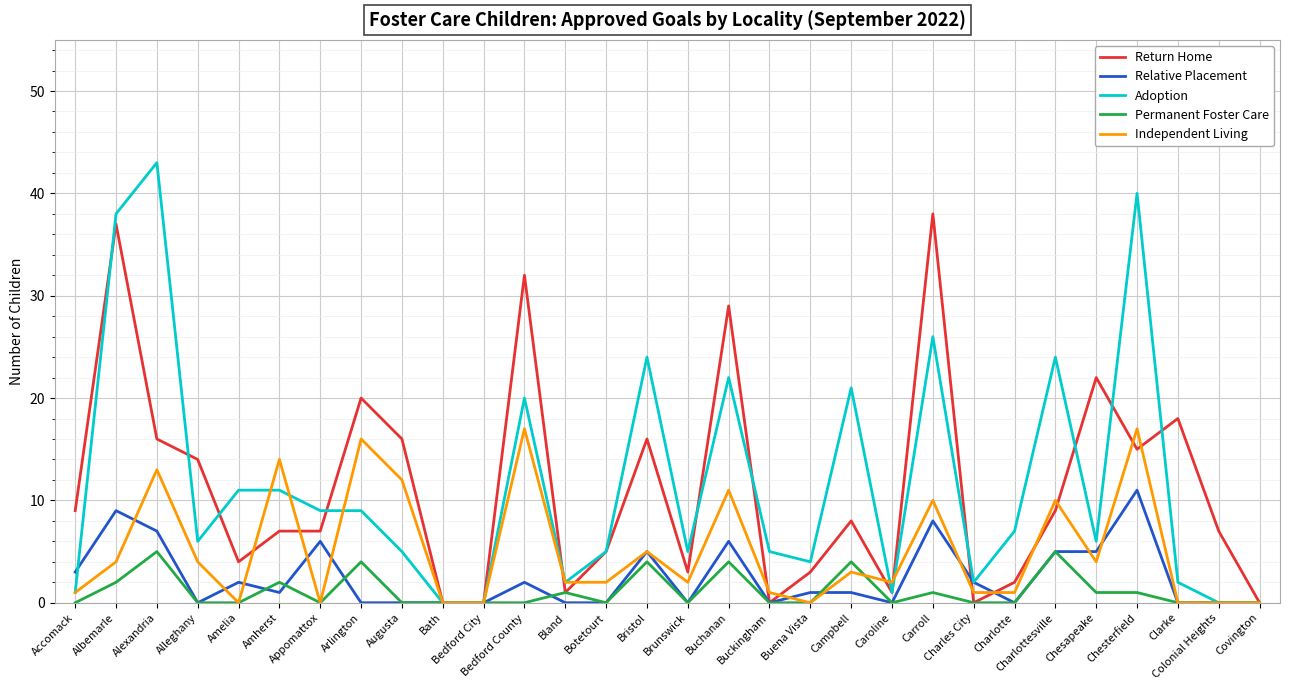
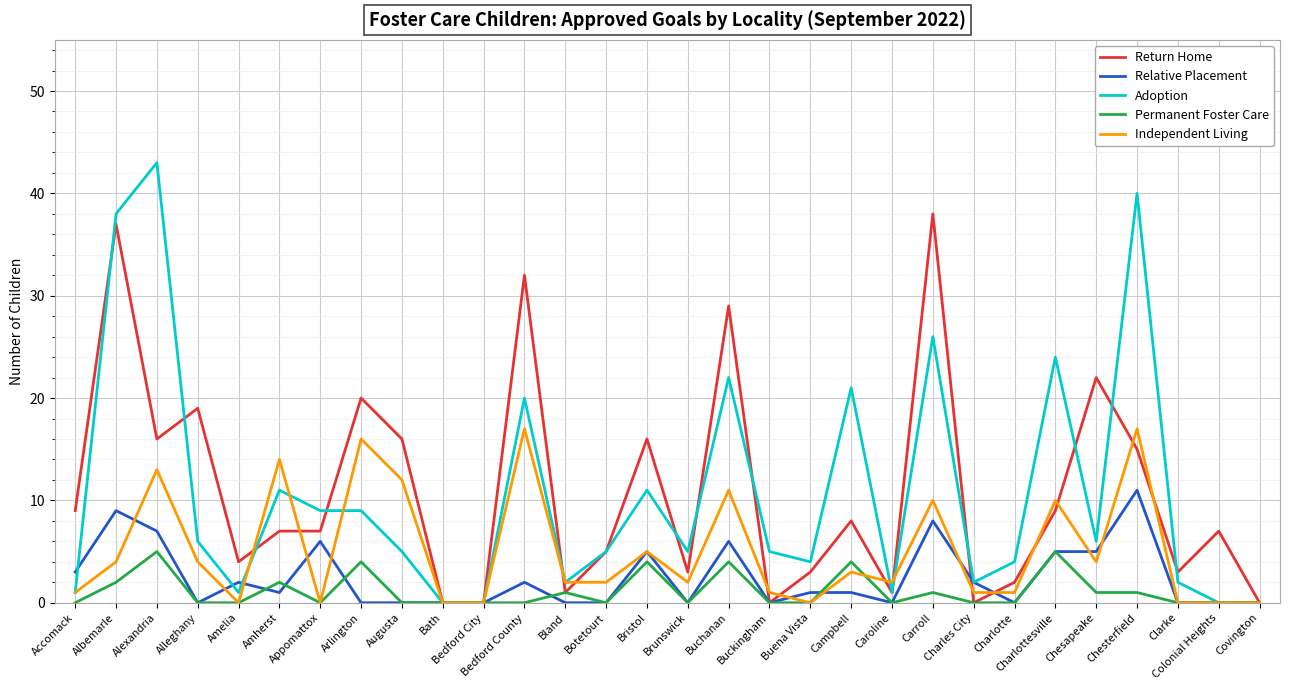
Return Home, Alleghany: 14 -> 19
Adoption, Amelia: 11 -> 1
Adoption, Bristol: 24 -> 11
Adoption, Charlotte: 7 -> 4
Return Home, Clarke: 18 -> 3
